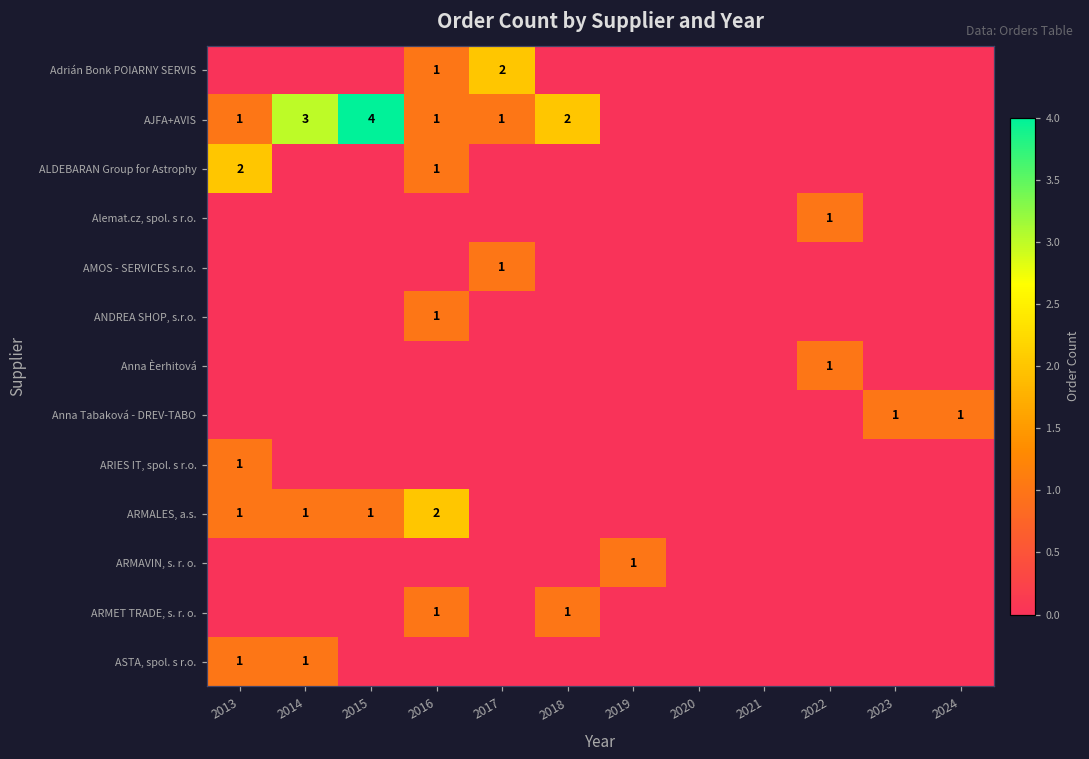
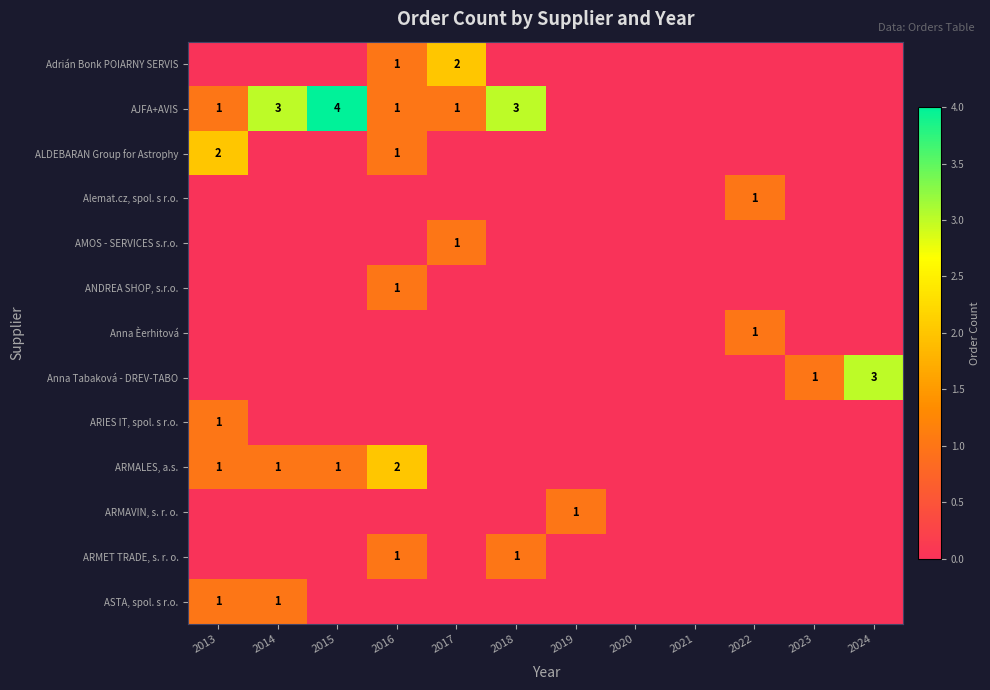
AJFA+AVIS, 2018: 2 -> 3
Anna Tabaková - DREV-TABO, 2024: 1 -> 3
